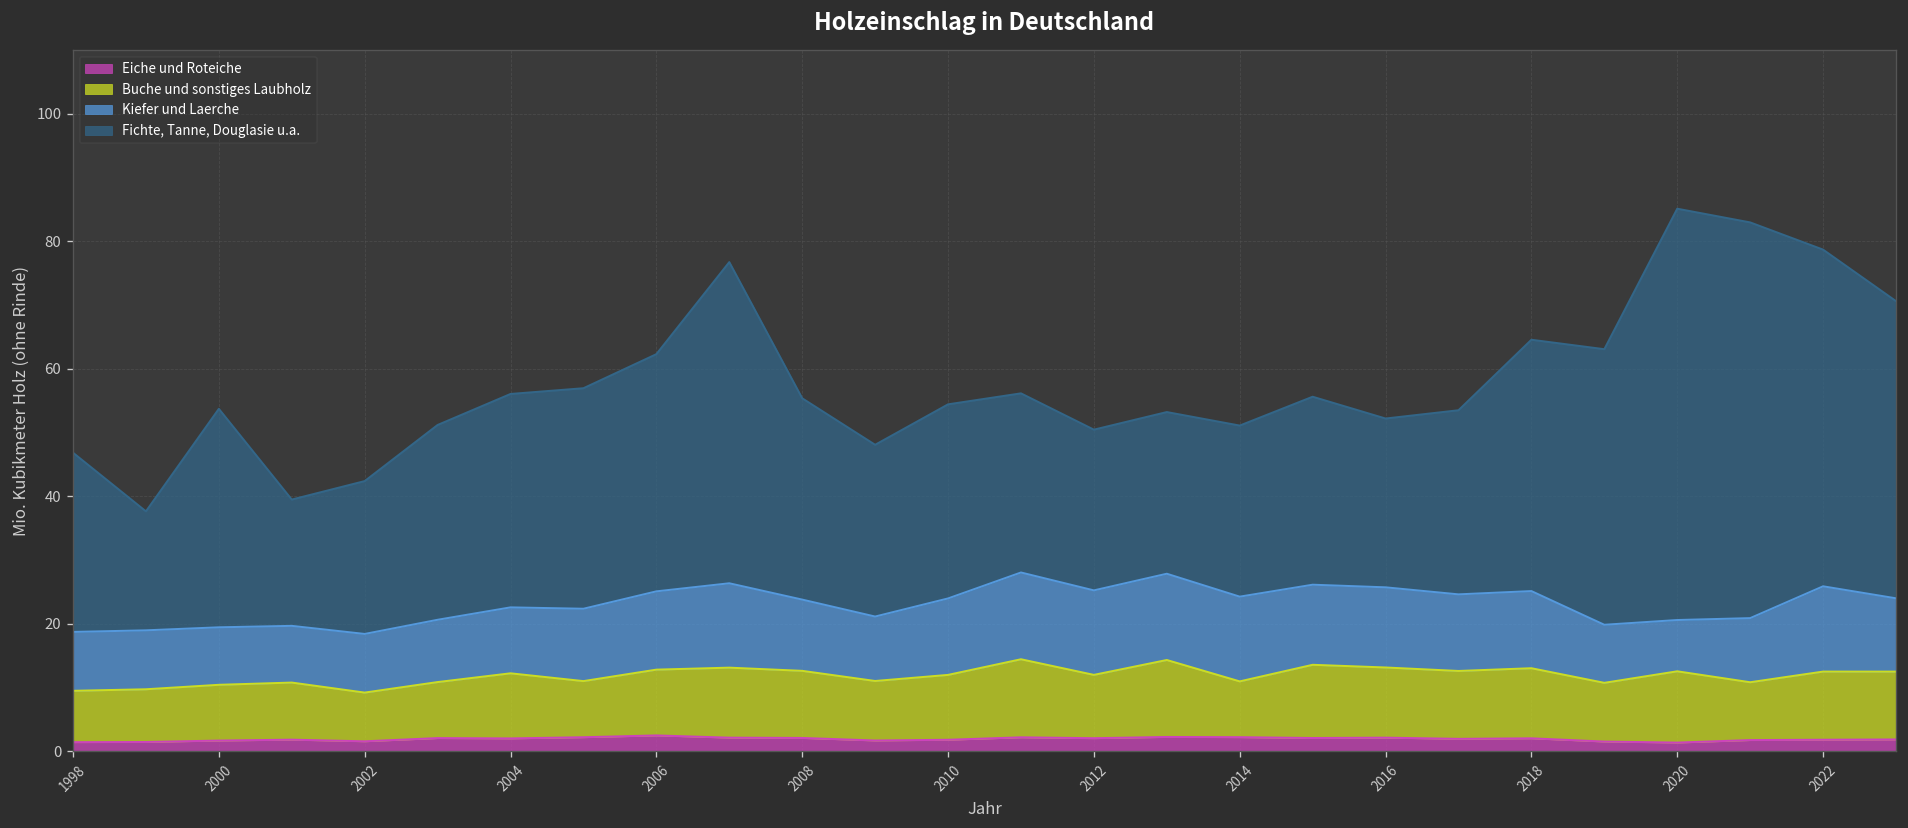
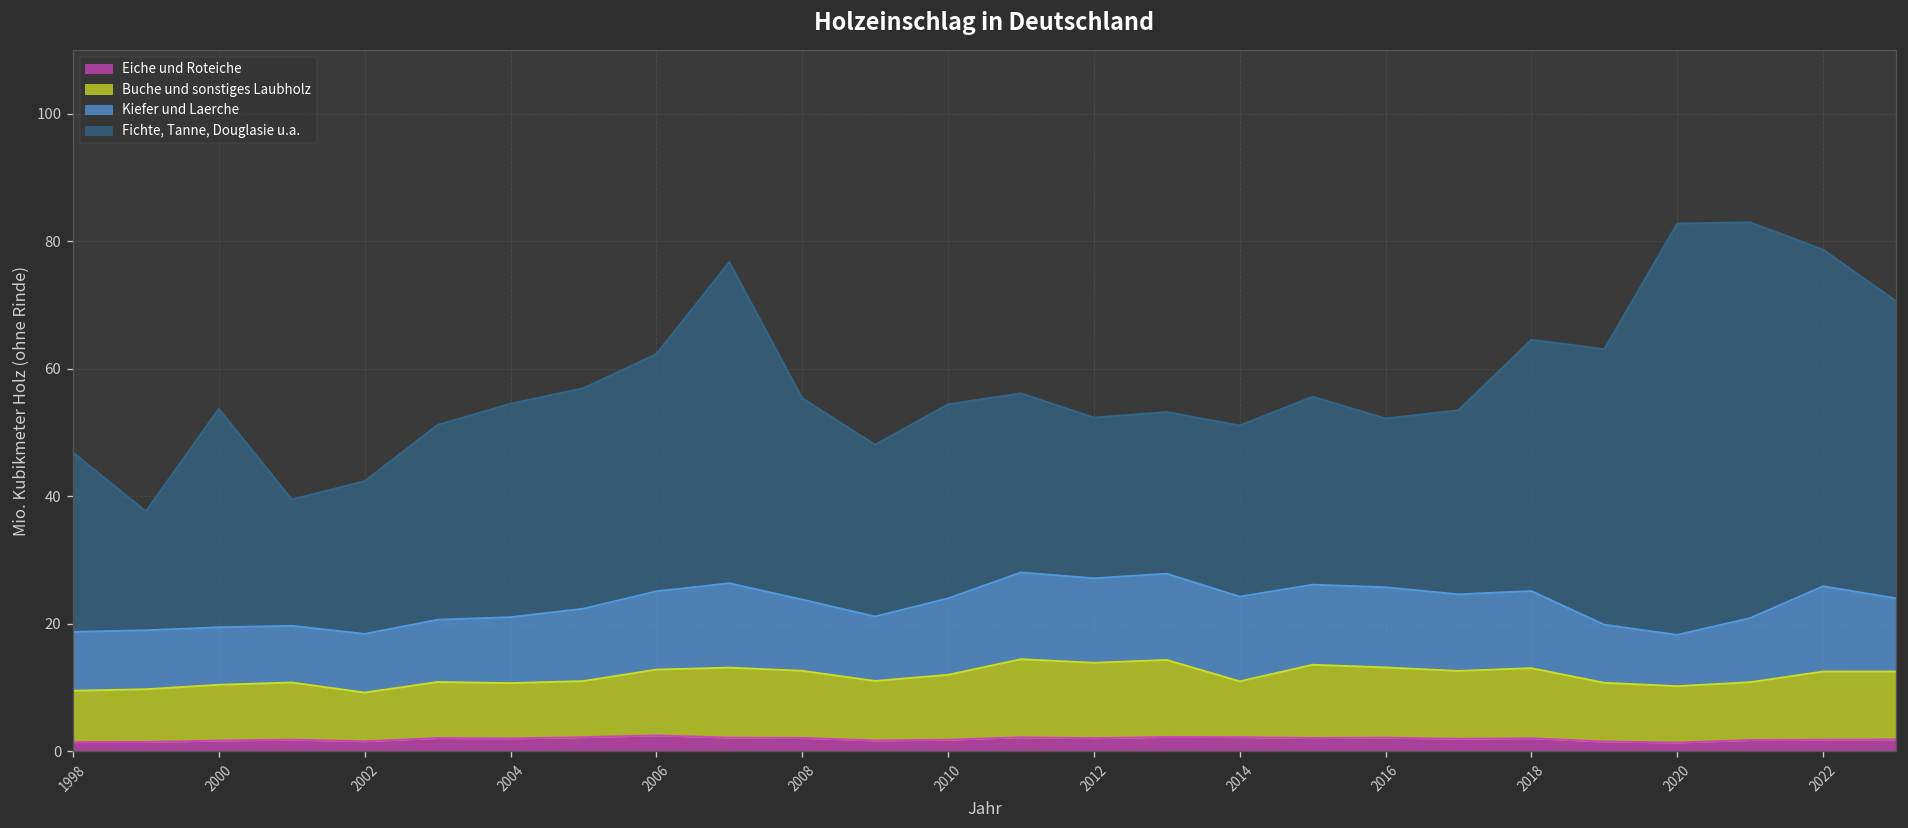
Buche und sonstiges Laubholz, 2004: 10 -> 9
Buche und sonstiges Laubholz, 2012: 10 -> 12
Buche und sonstiges Laubholz, 2020: 11 -> 9
